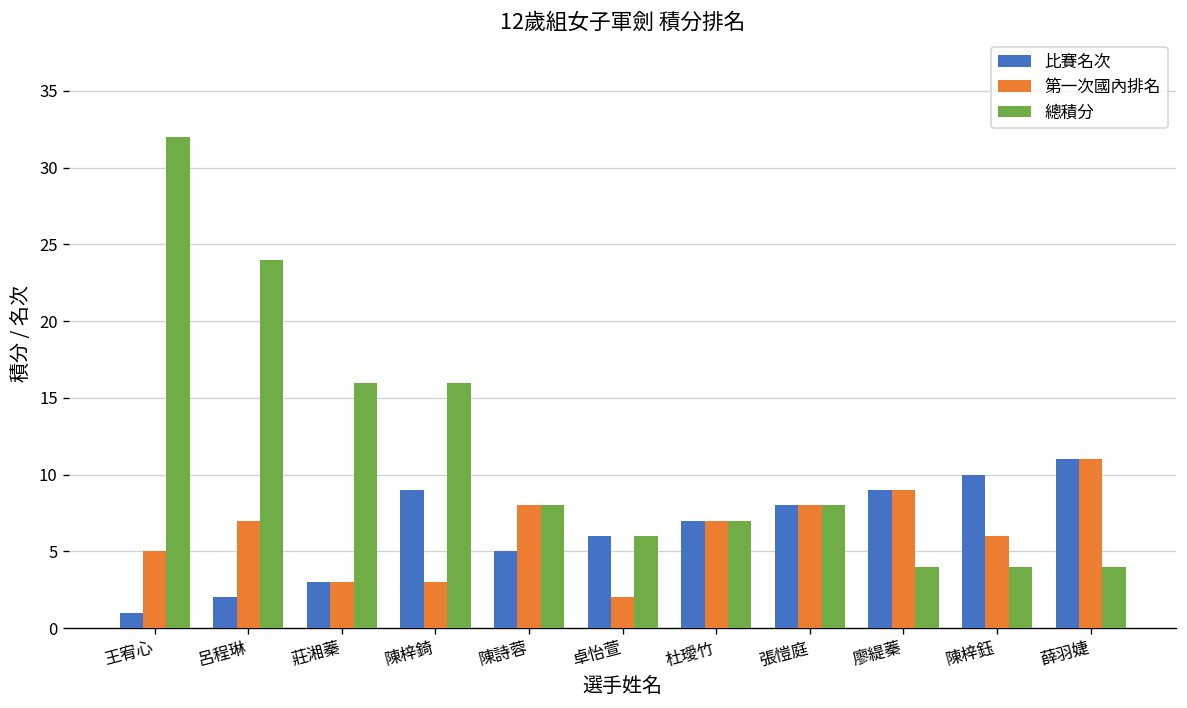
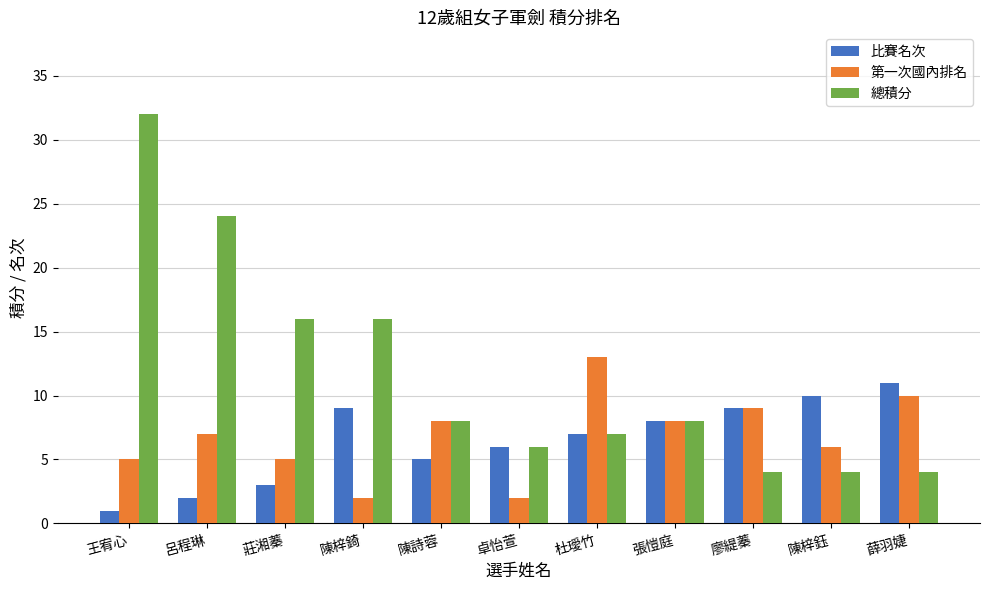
第一次國內排名, 莊湘蓁: 3 -> 5
第一次國內排名, 陳梓錡: 3 -> 2
第一次國內排名, 杜璦竹: 7 -> 13
第一次國內排名, 薛羽婕: 11 -> 10
